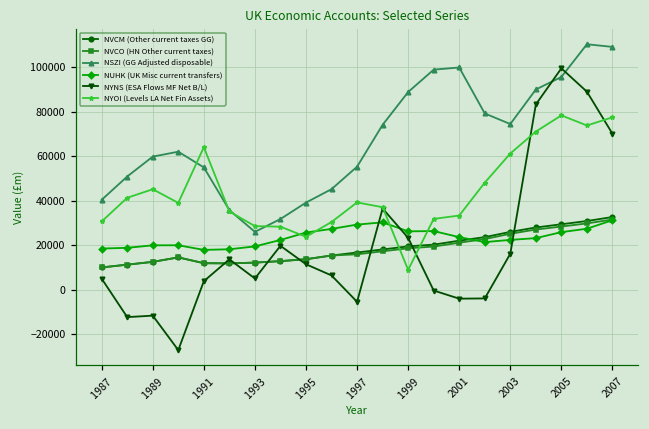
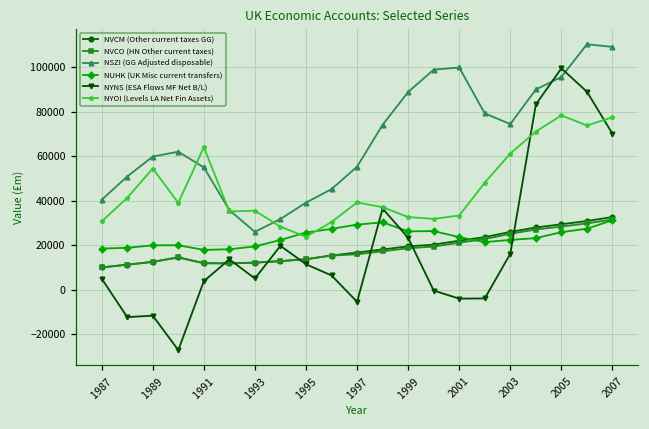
NYOI (Levels LA Net Fin Assets), 1989: 45000 -> 54000
NYOI (Levels LA Net Fin Assets), 1993: 29000 -> 36000
NYOI (Levels LA Net Fin Assets), 1999: 9000 -> 33000
